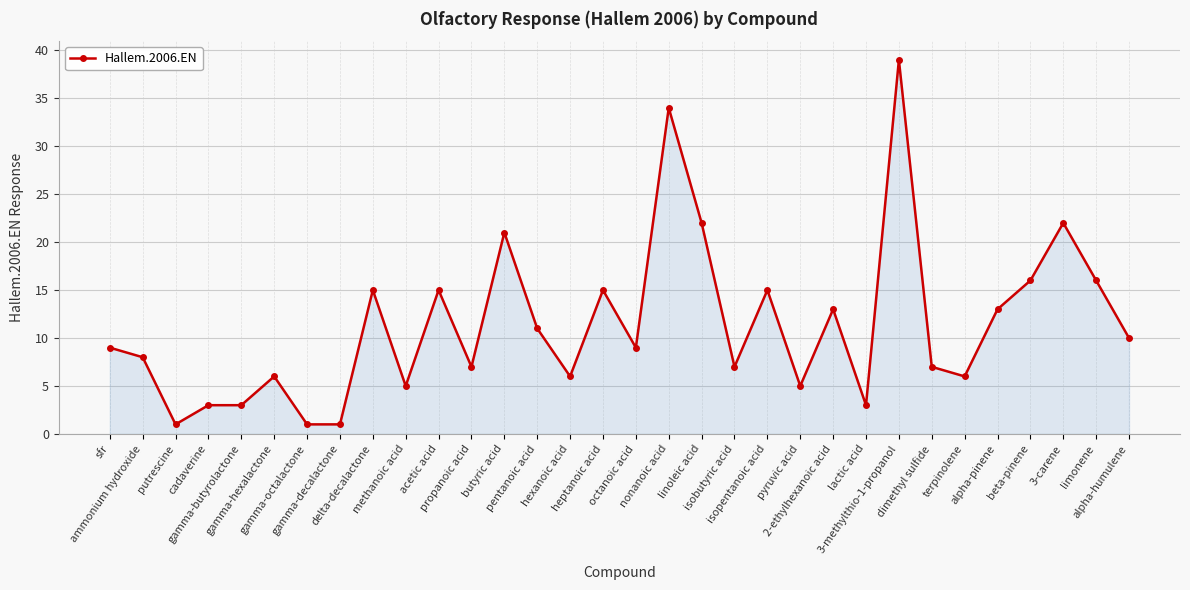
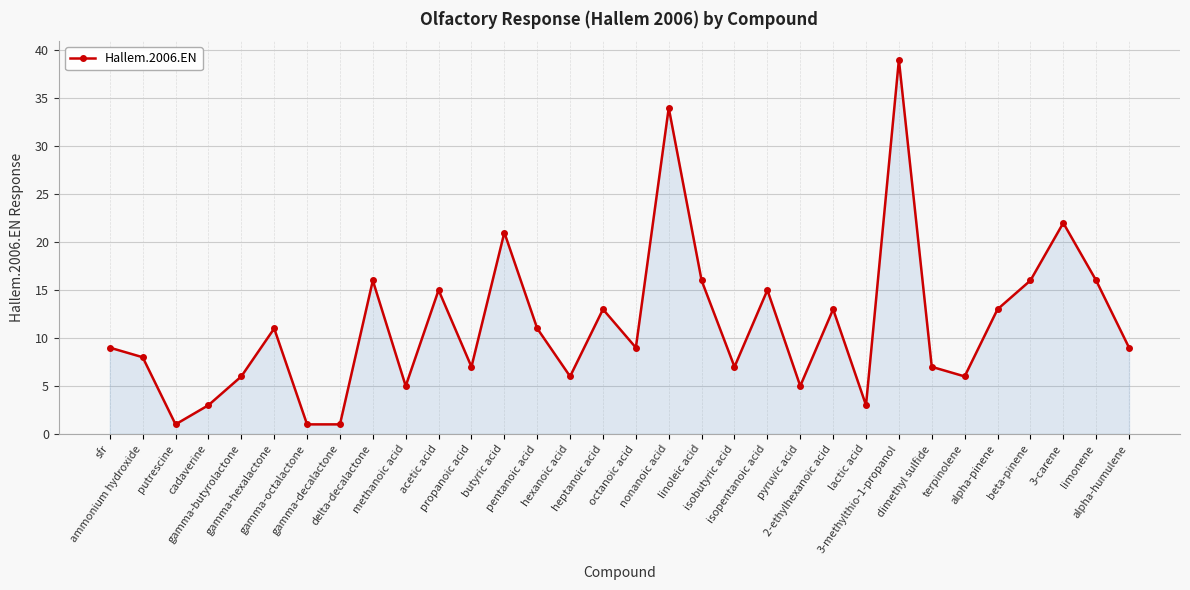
gamma-butyrolactone: 3 -> 6
gamma-hexalactone: 6 -> 11
delta-decalactone: 15 -> 16
heptanoic acid: 15 -> 13
linoleic acid: 22 -> 16
alpha-humulene: 10 -> 9
